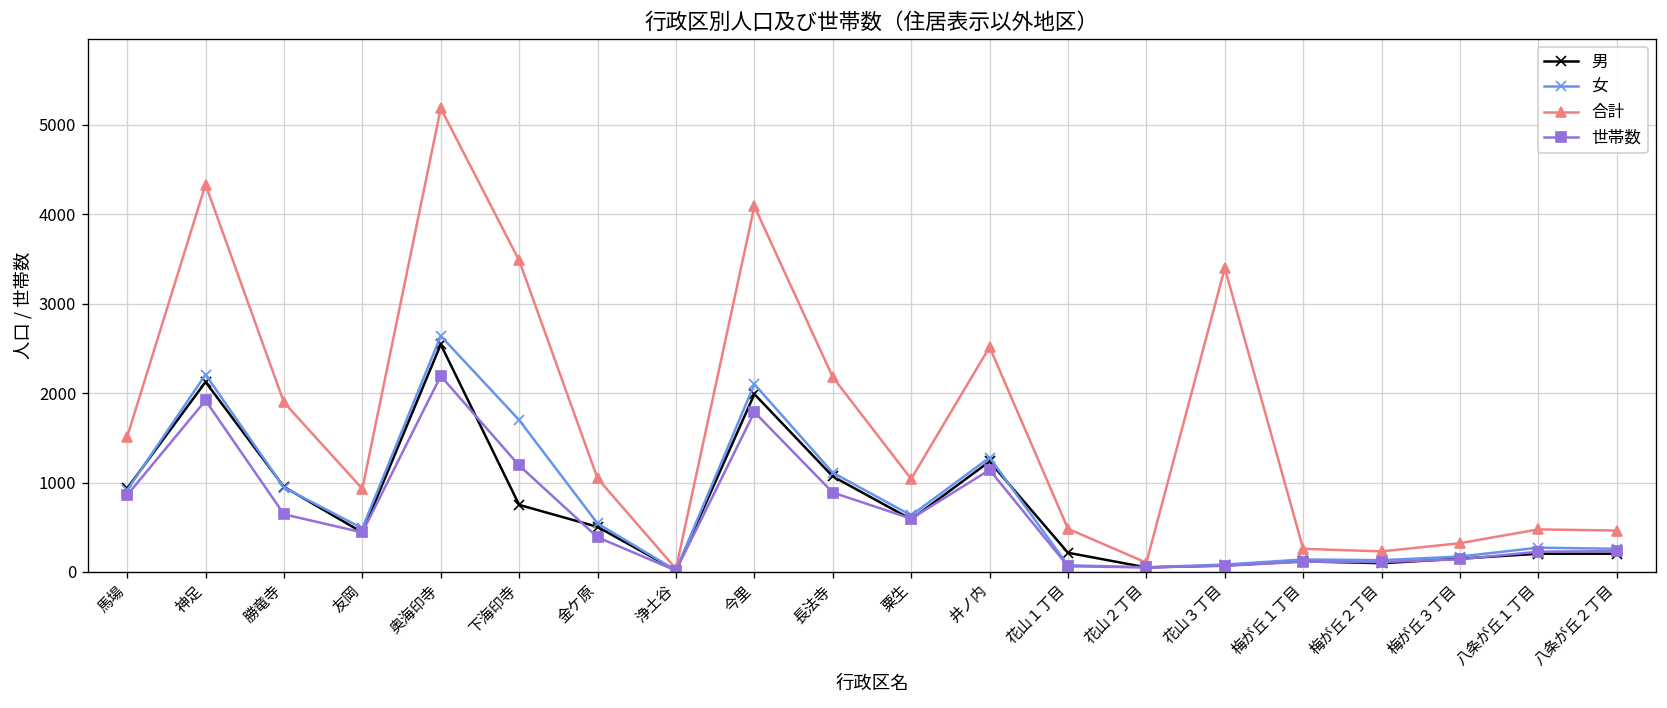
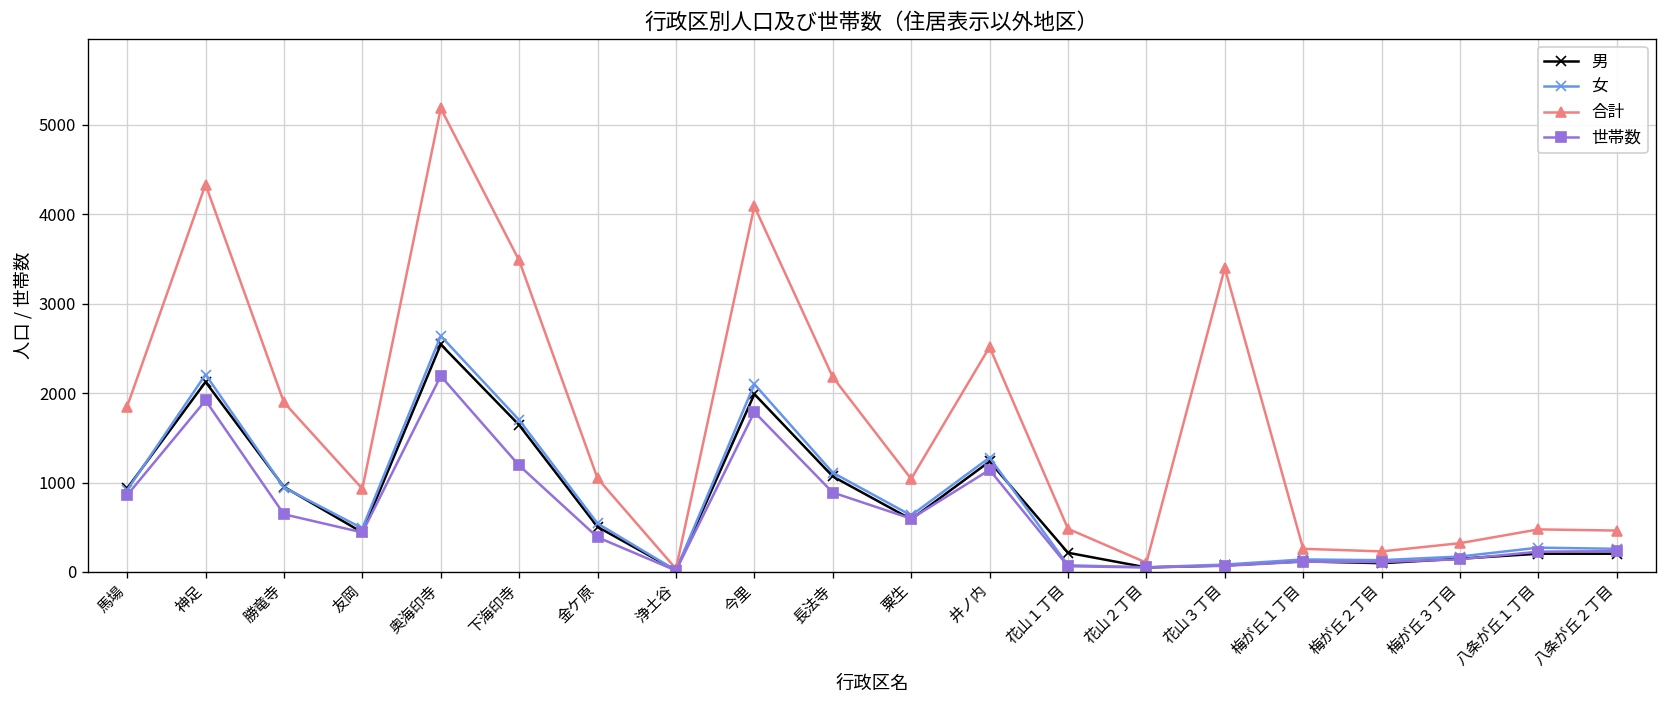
合計, 馬場: 1500 -> 1800
男, 下海印寺: 800 -> 1600
